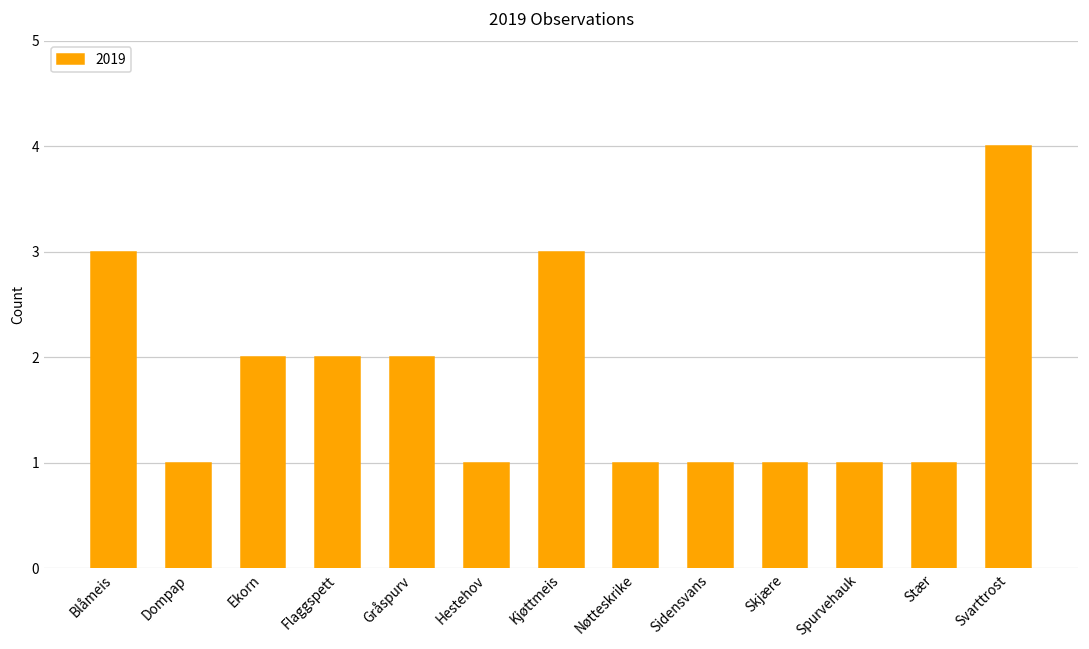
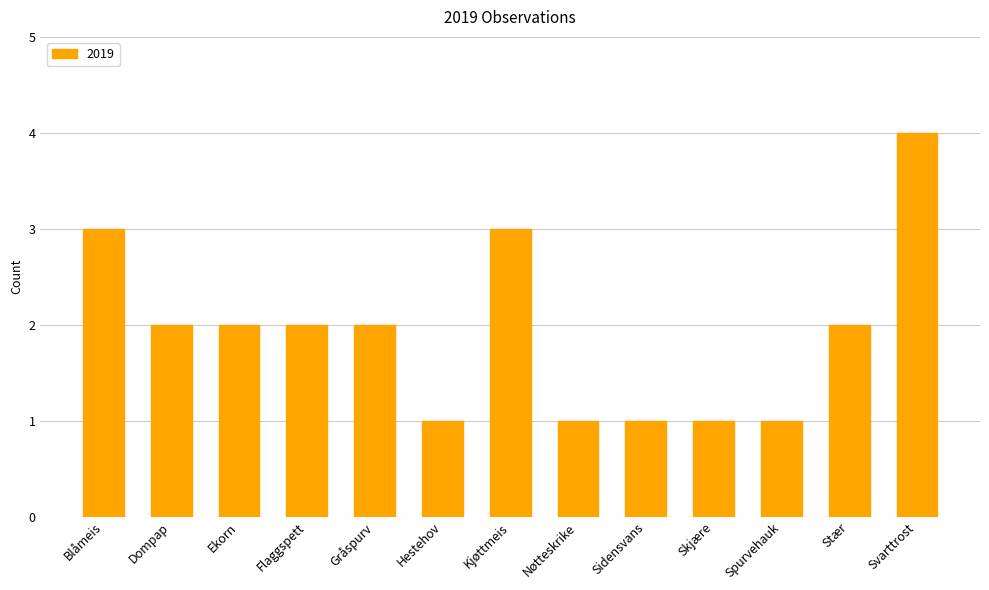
Dompap: 1 -> 2
Stær: 1 -> 2
